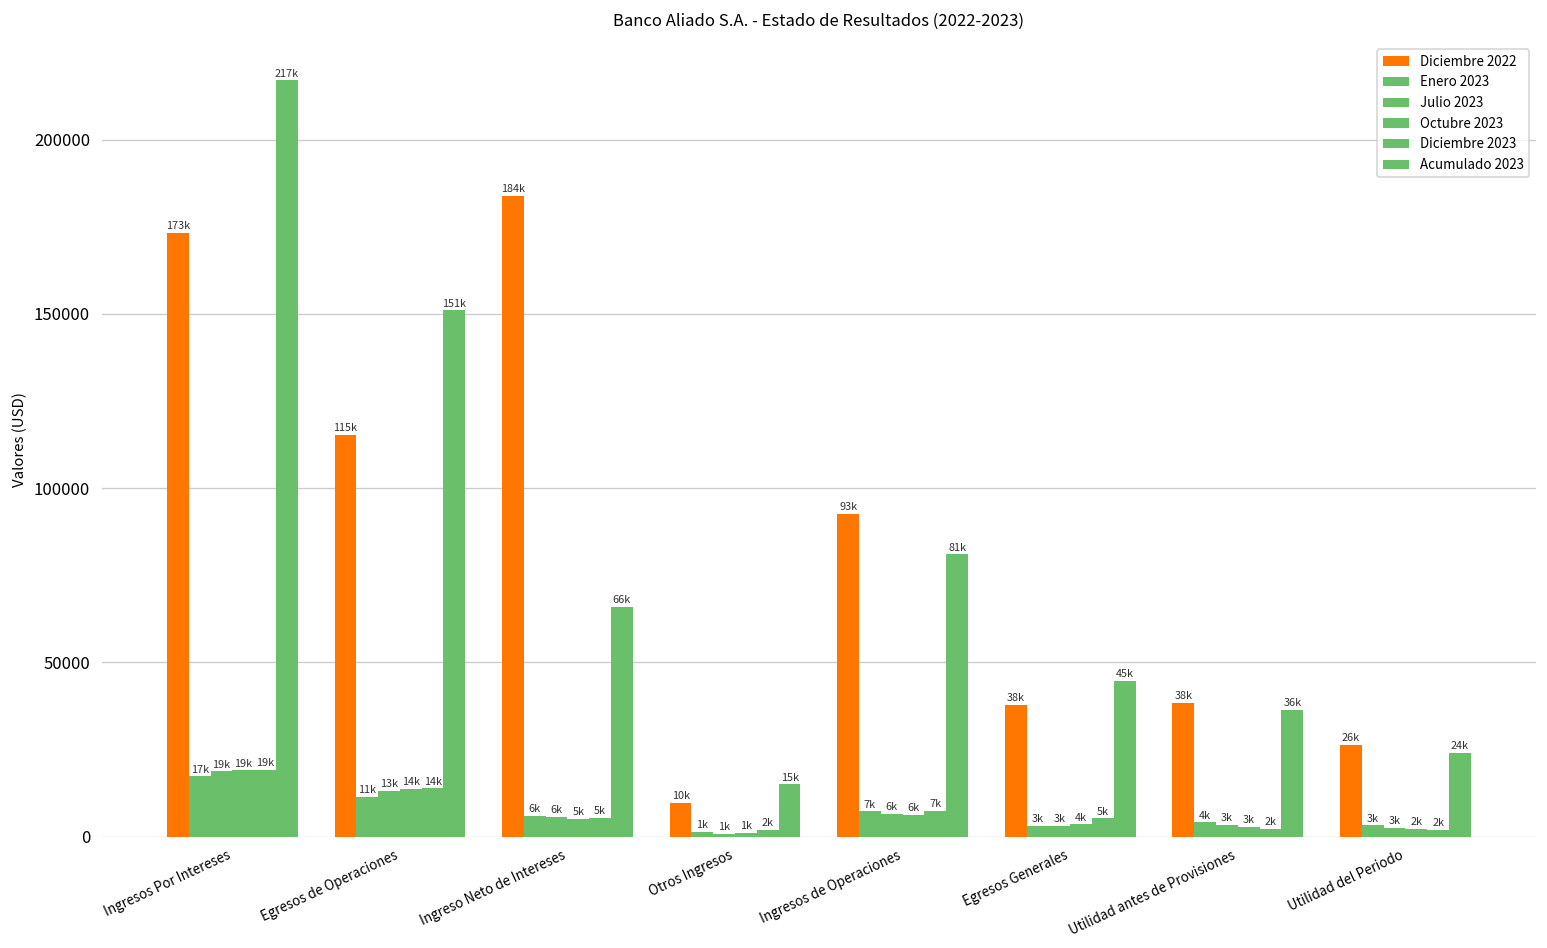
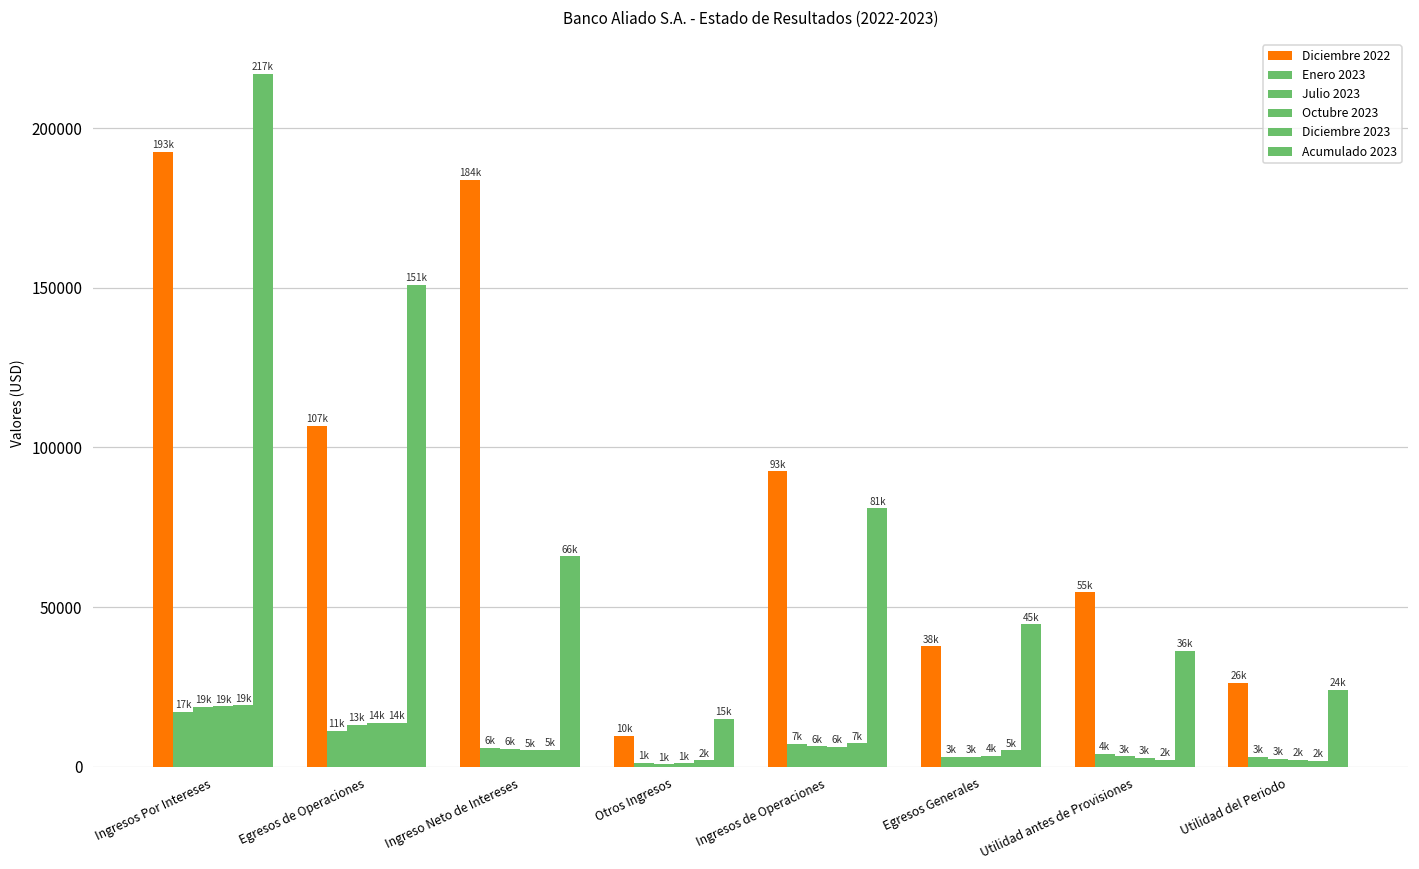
Diciembre 2022, Ingresos Por Intereses: 173k -> 193k
Diciembre 2022, Egresos de Operaciones: 115k -> 107k
Diciembre 2022, Utilidad antes de Provisiones: 38k -> 55k
